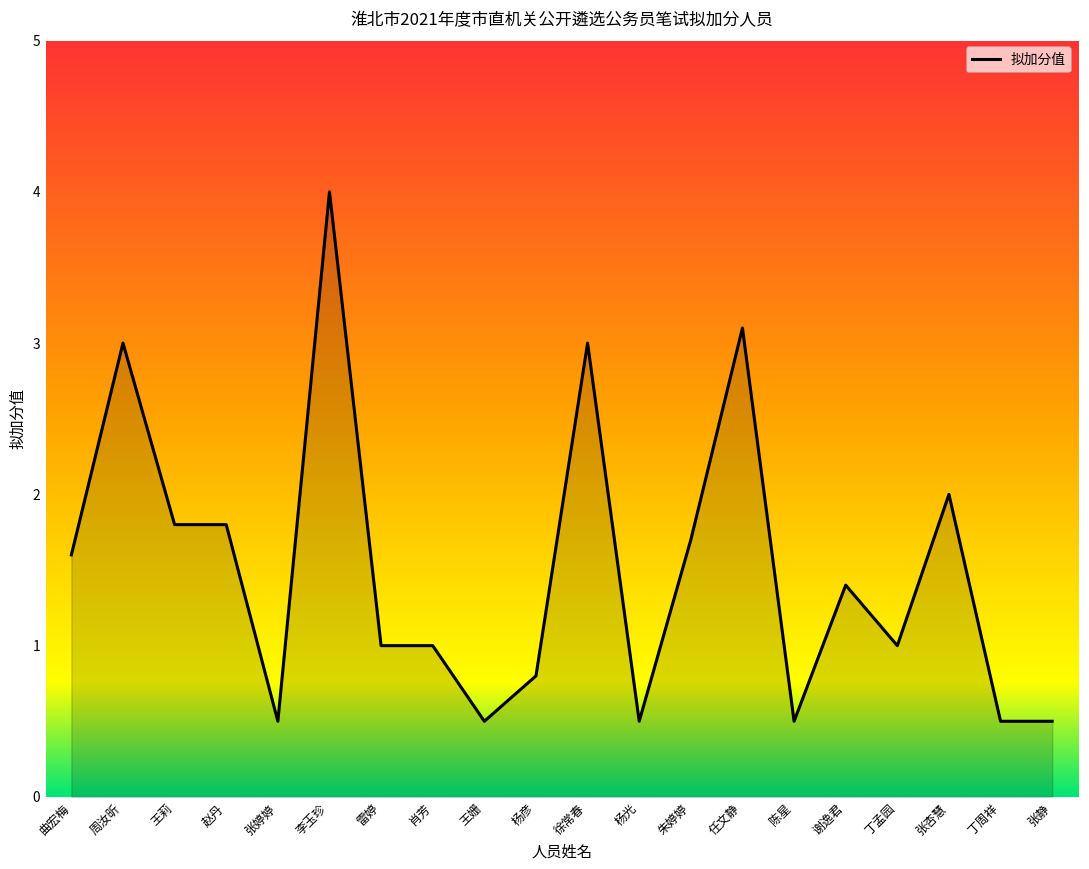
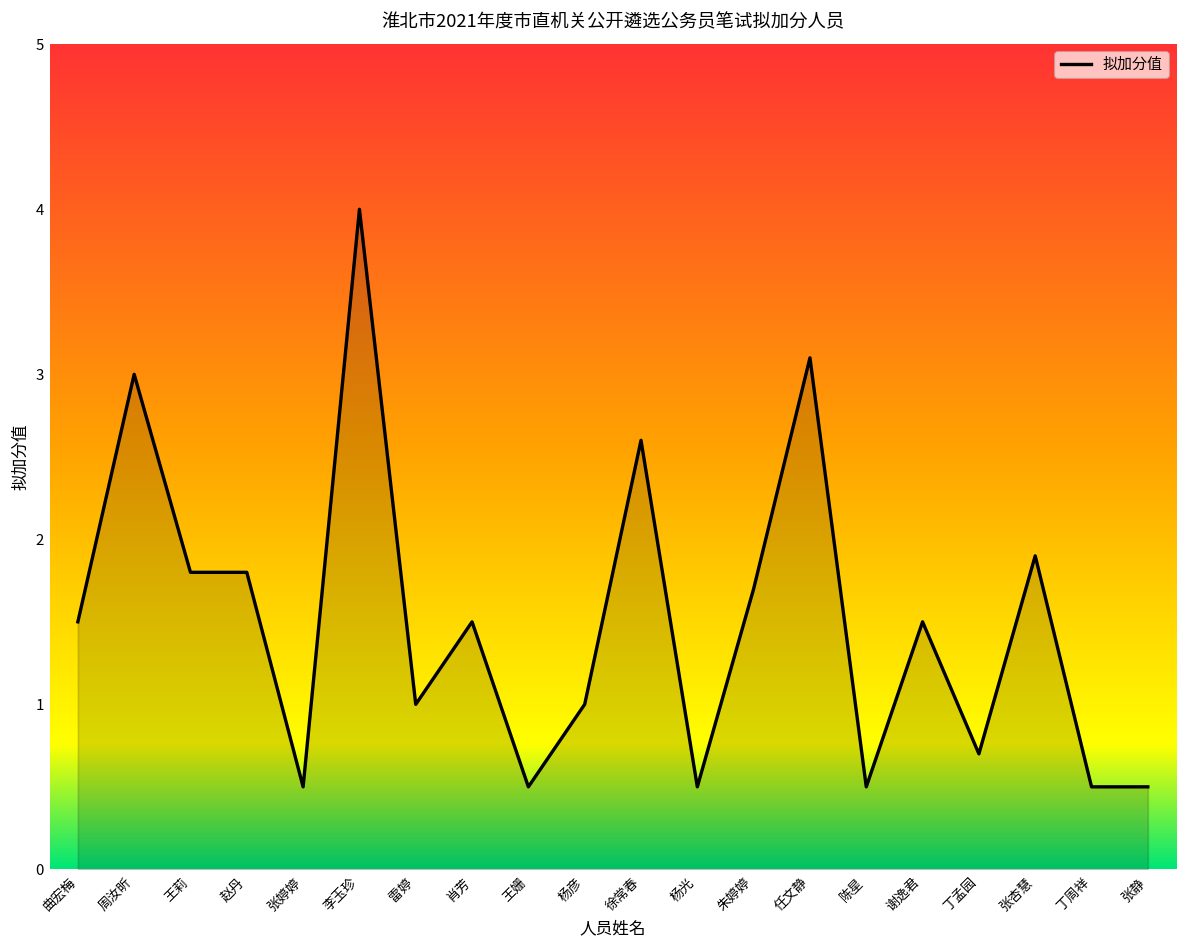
曲宏梅: 1.6 -> 1.5
肖芳: 1.0 -> 1.5
杨彦: 0.8 -> 1.0
徐常春: 3.0 -> 2.6
谢逸君: 1.4 -> 1.5
丁孟园: 1.0 -> 0.7
张杏慧: 2.0 -> 1.9
